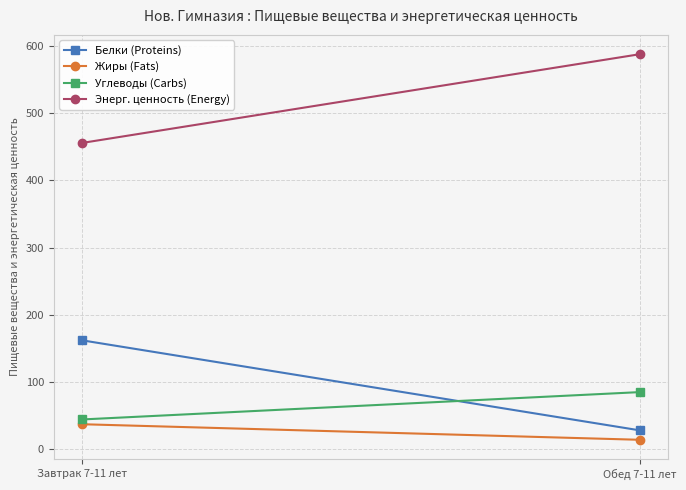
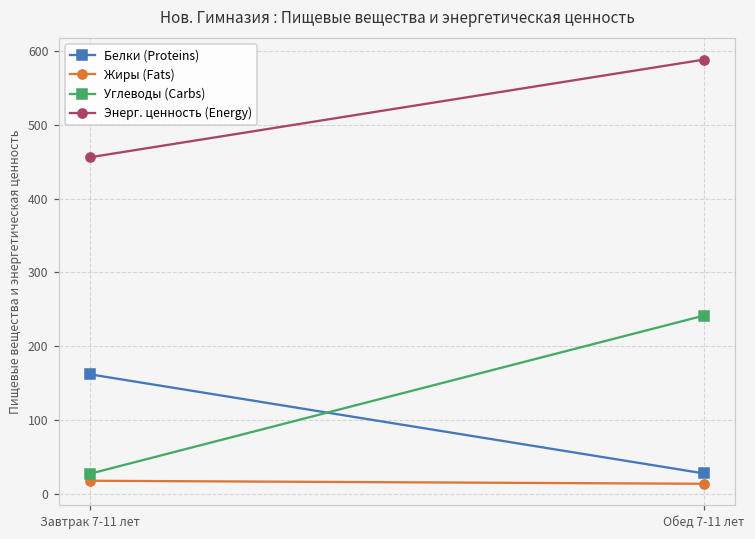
Жиры (Fats), Завтрак 7-11 лет: 40 -> 20
Углеводы (Carbs), Завтрак 7-11 лет: 40 -> 30
Углеводы (Carbs), Обед 7-11 лет: 90 -> 240
